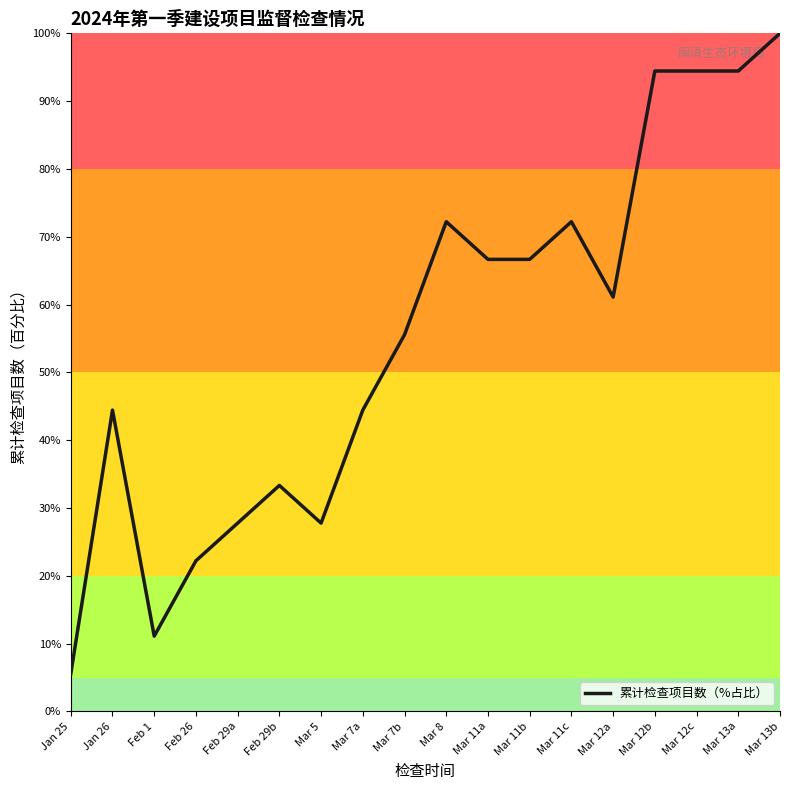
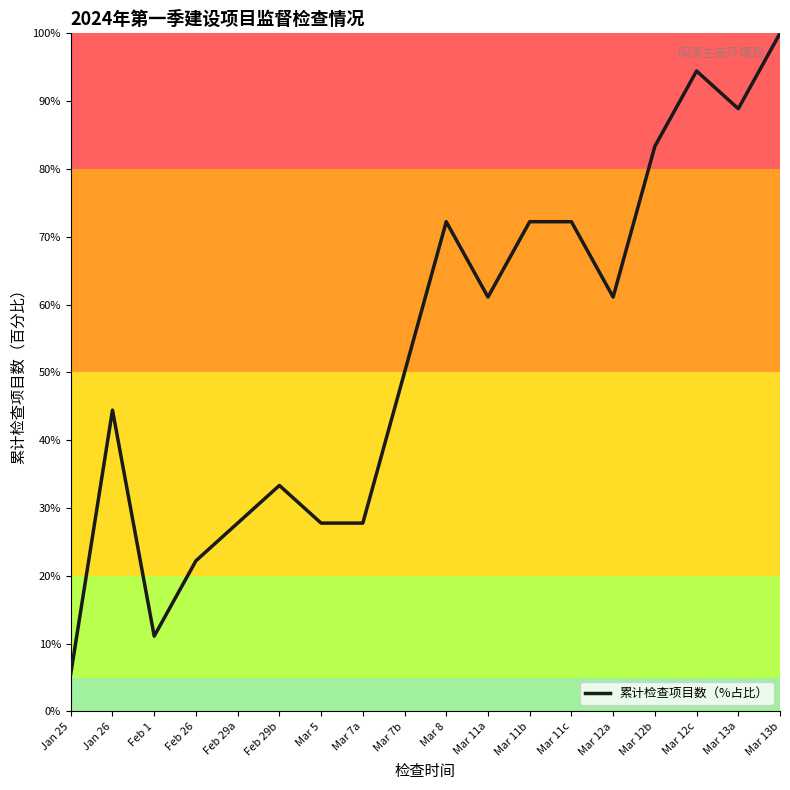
Mar 7a: 44% -> 28%
Mar 7b: 56% -> 50%
Mar 11a: 67% -> 61%
Mar 11b: 67% -> 72%
Mar 12b: 94% -> 83%
Mar 13a: 94% -> 89%
